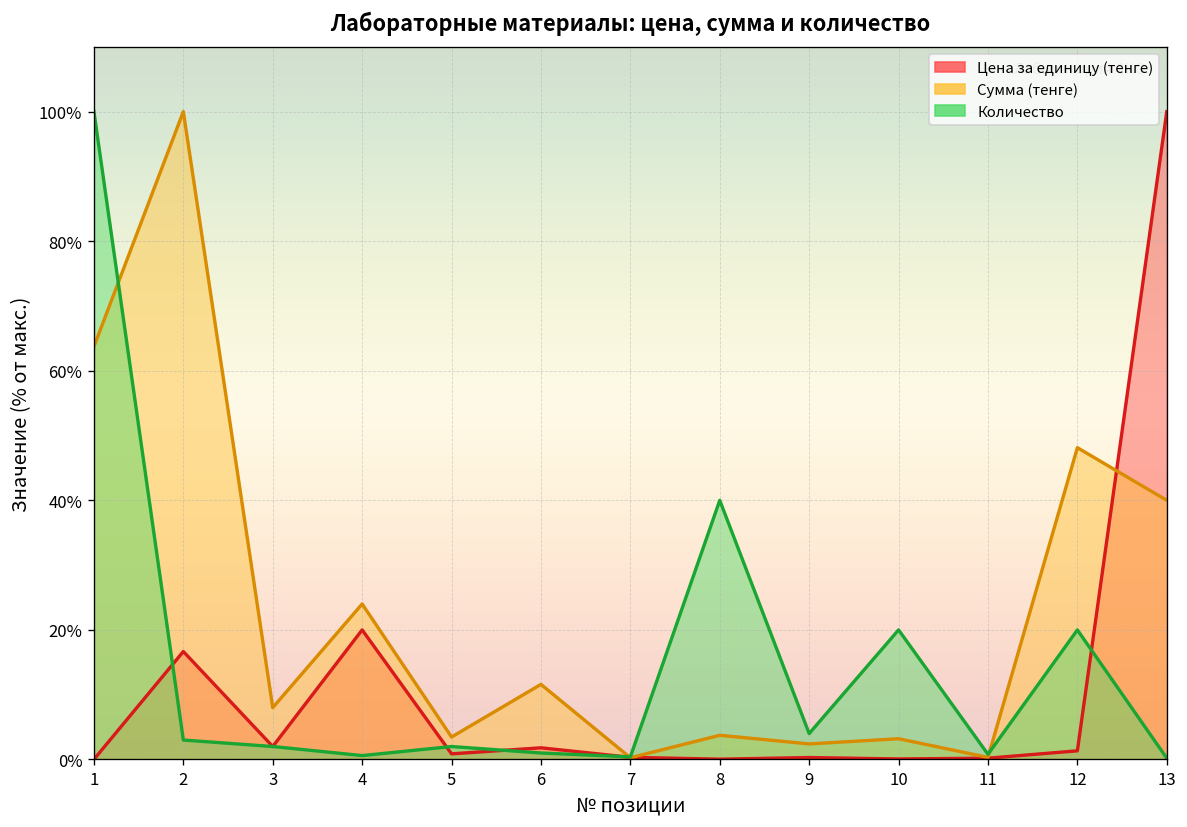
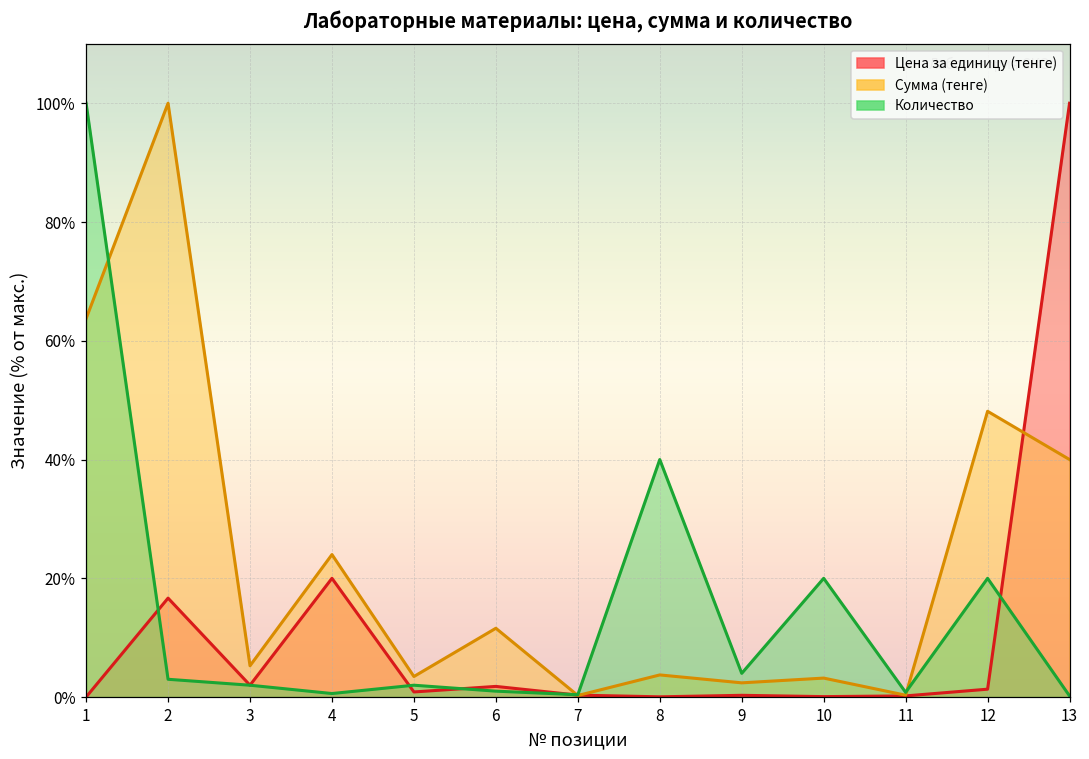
Сумма (тенге), 3: 8% -> 5%
